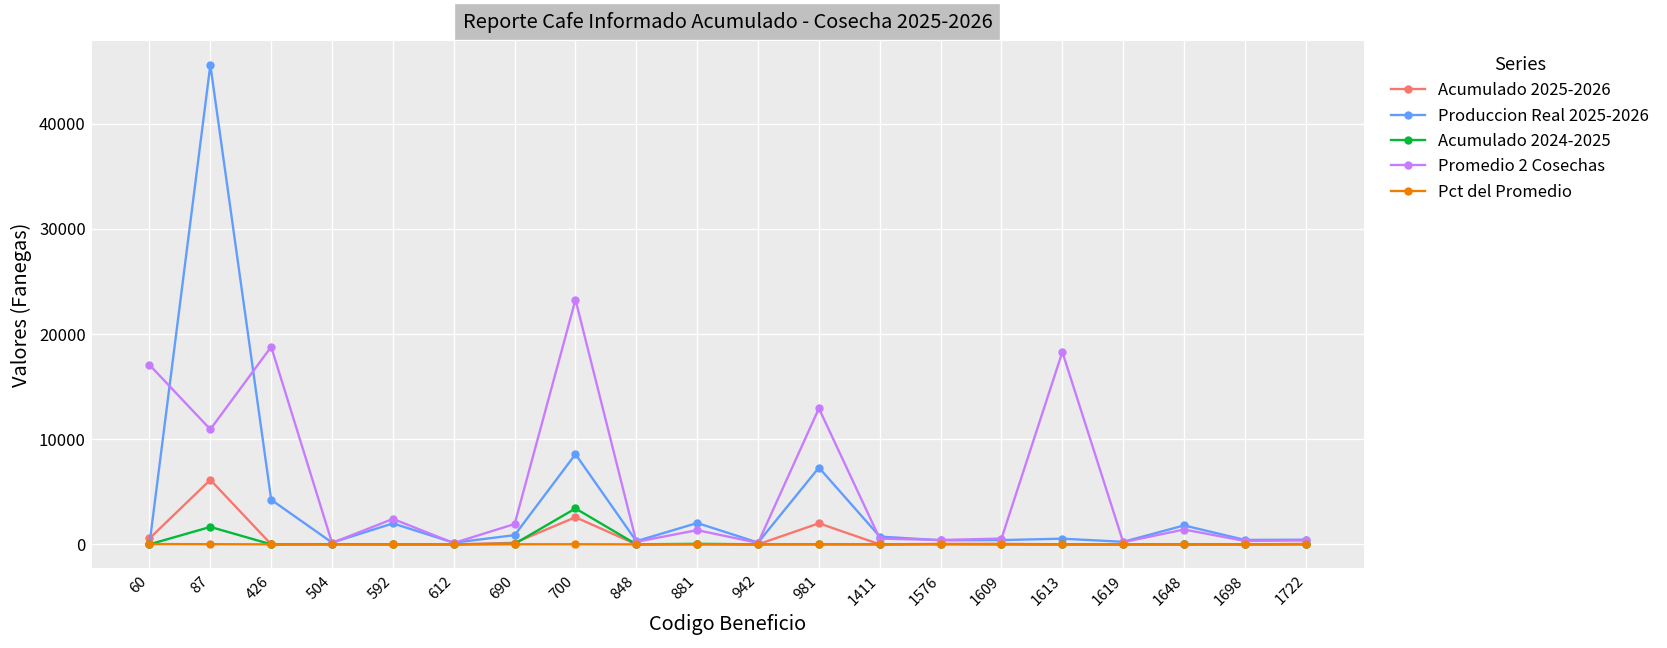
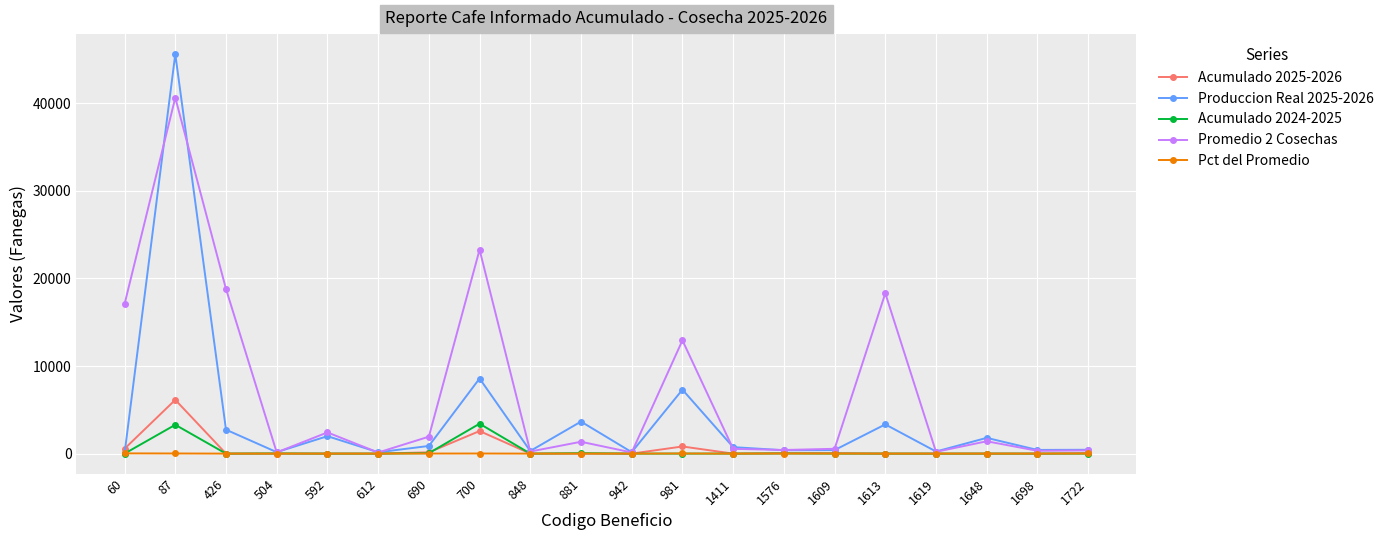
Acumulado 2024-2025, 87: 2000 -> 3000
Promedio 2 Cosechas, 87: 11000 -> 41000
Produccion Real 2025-2026, 426: 4000 -> 3000
Produccion Real 2025-2026, 881: 2000 -> 4000
Acumulado 2025-2026, 981: 2000 -> 1000
Produccion Real 2025-2026, 1613: 1000 -> 3000
